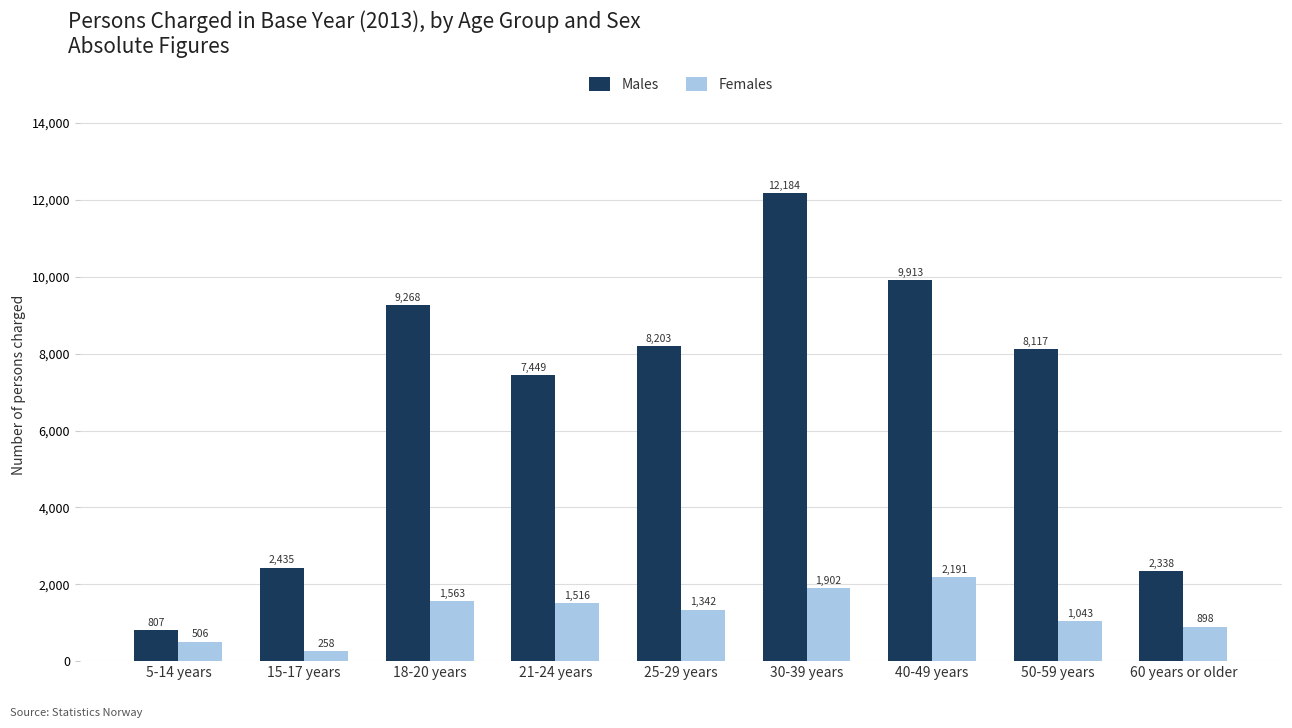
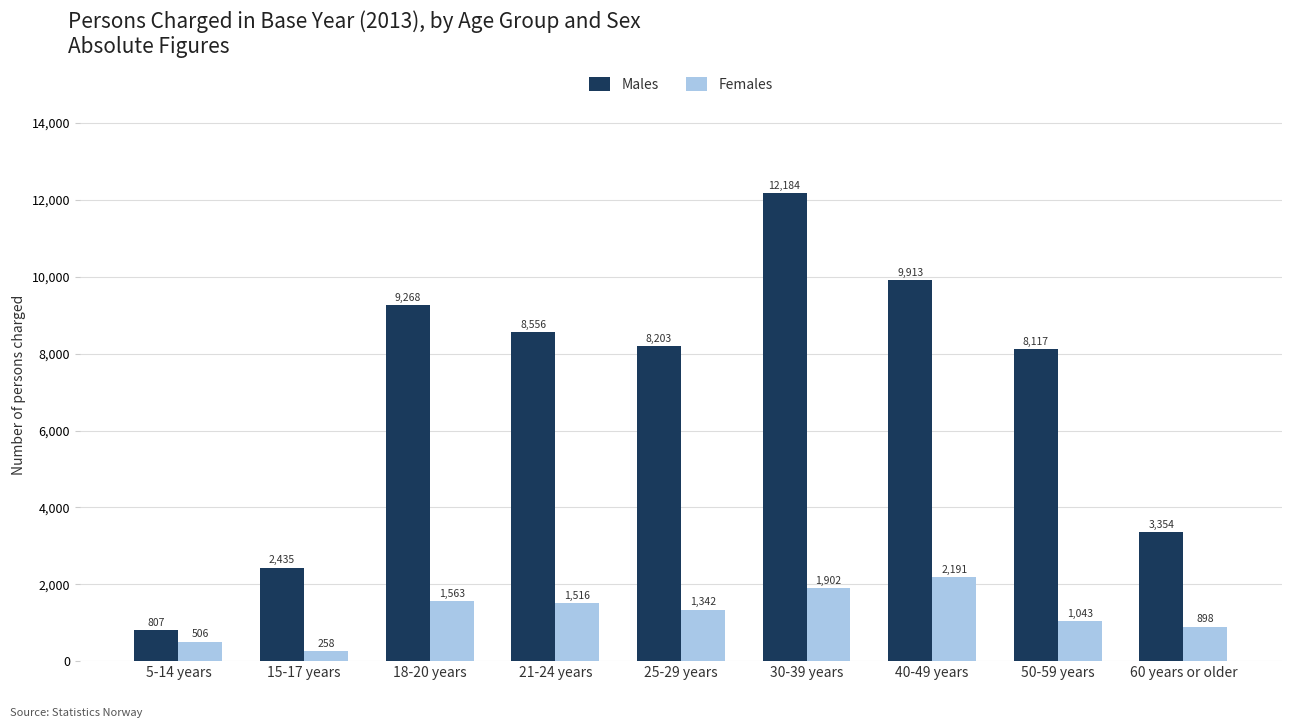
Males, 21-24 years: 7,449 -> 8,556
Males, 60 years or older: 2,338 -> 3,354
